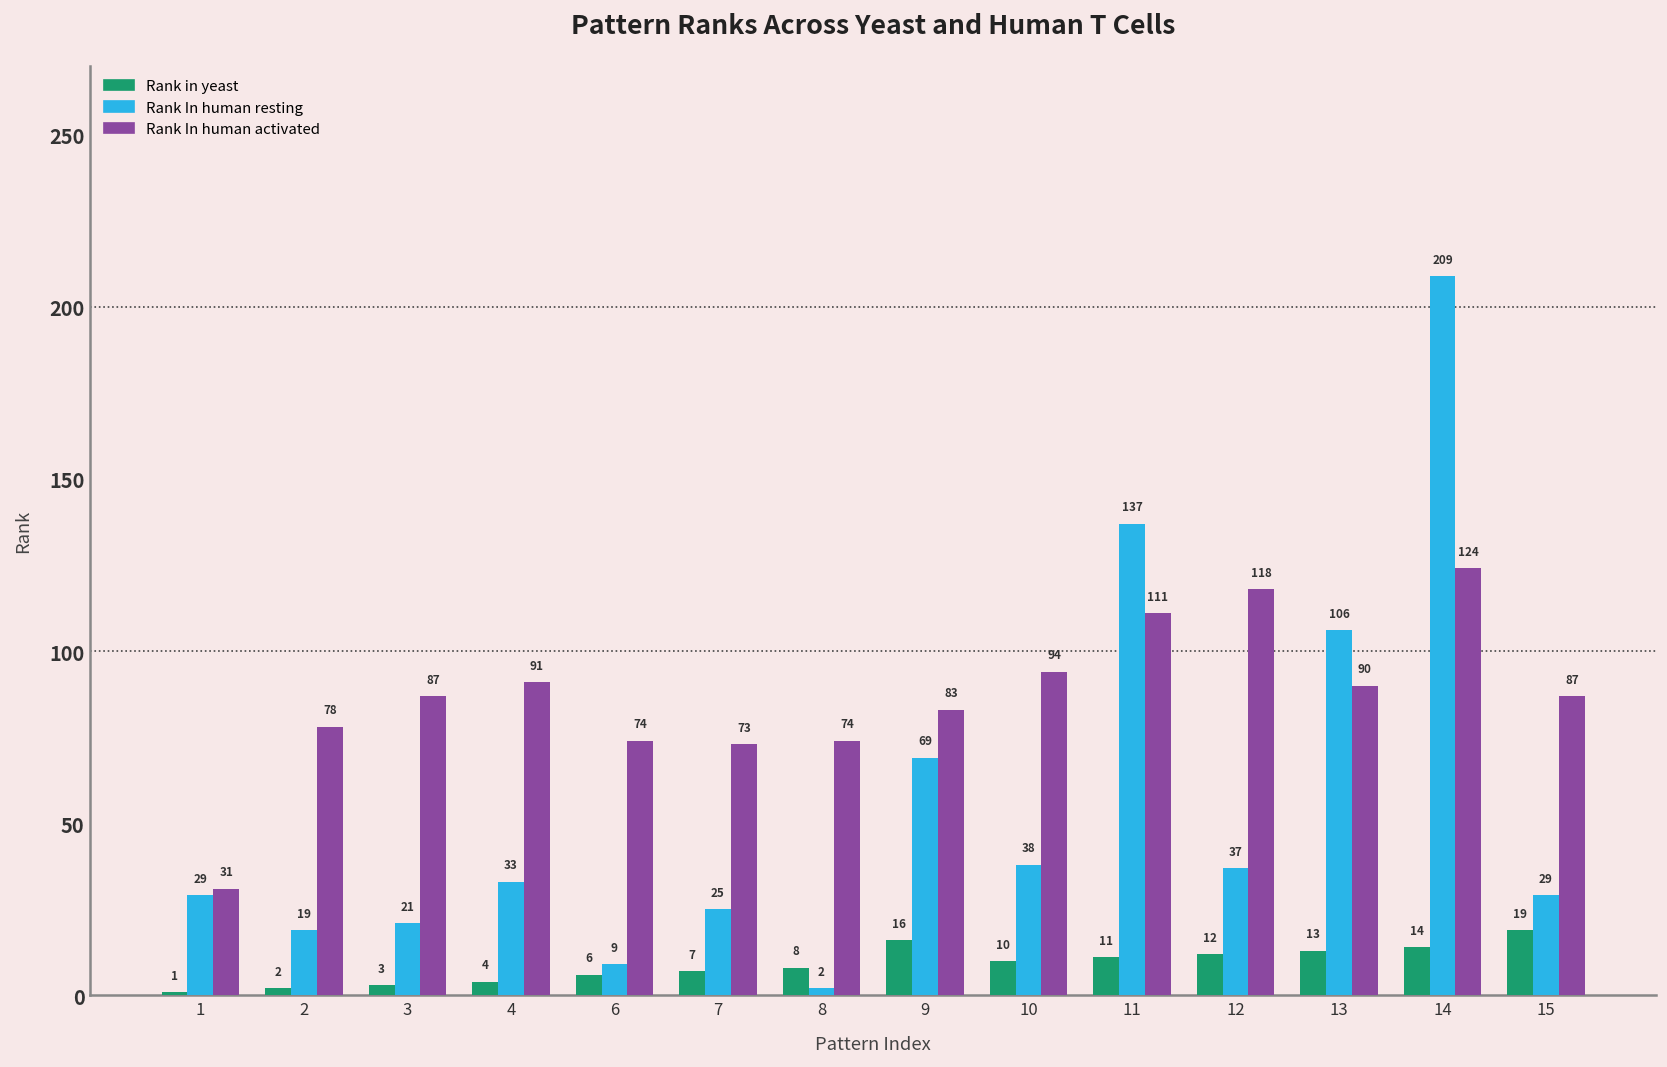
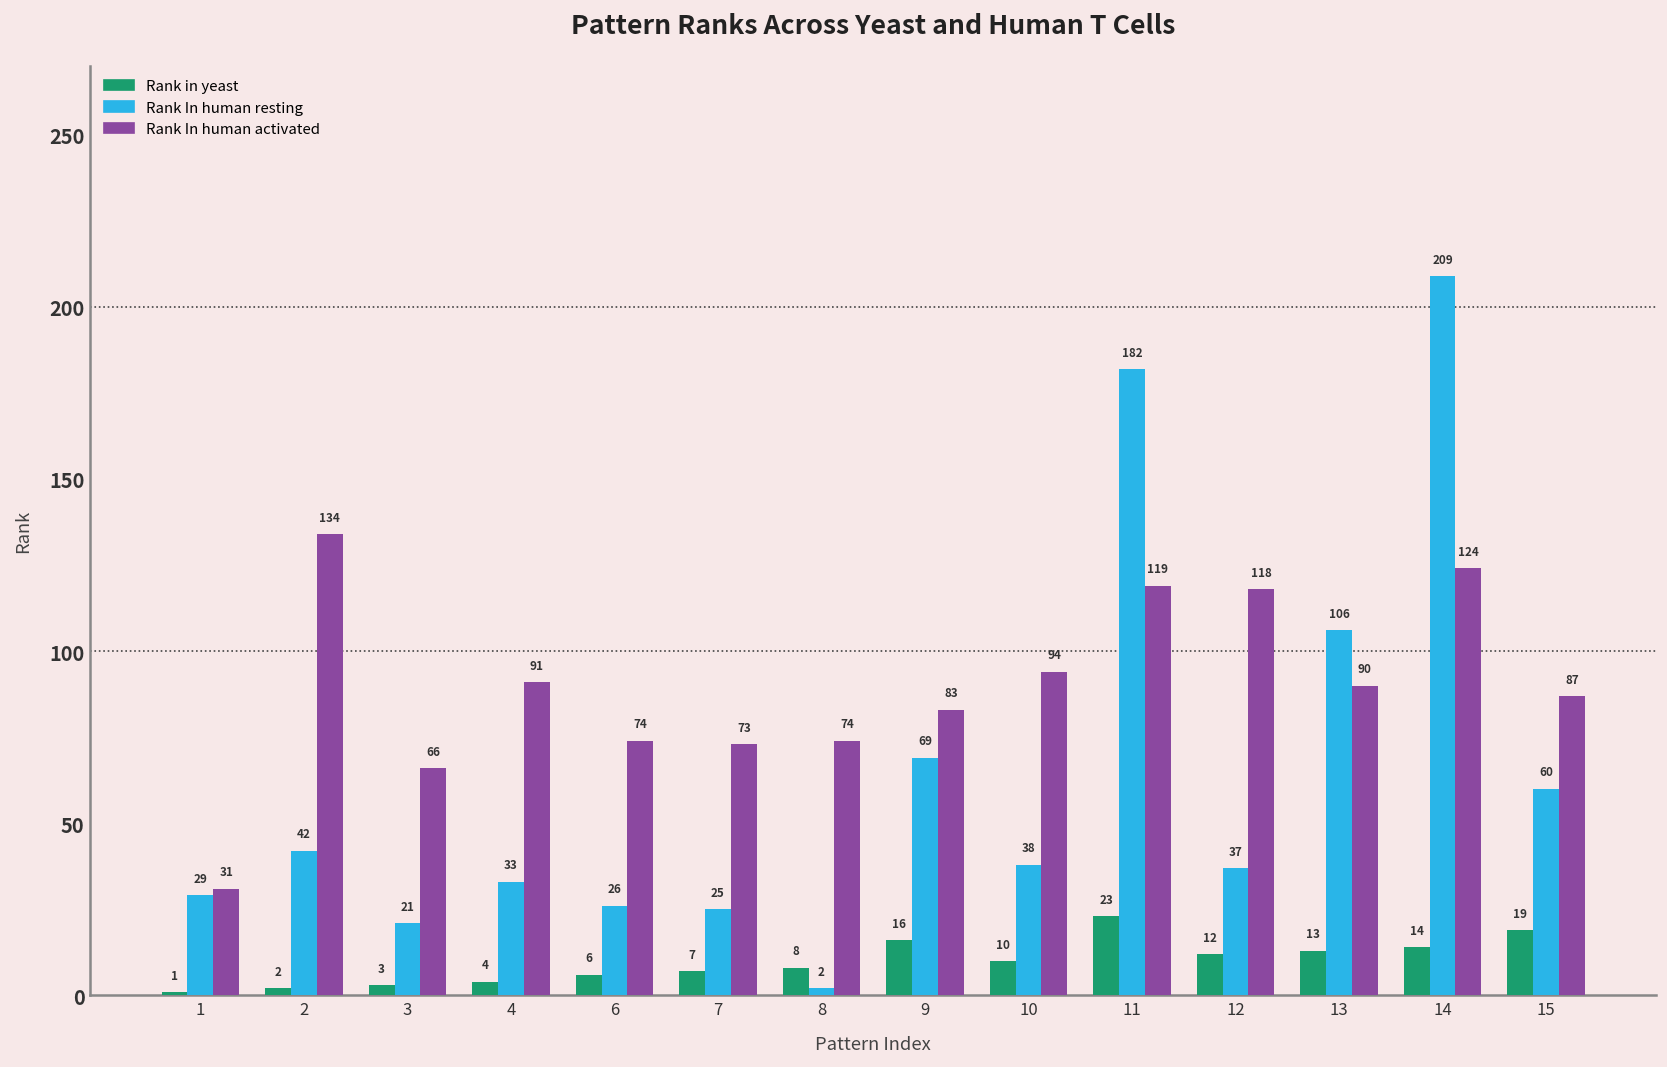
Rank In human resting, 2: 19 -> 42
Rank In human activated, 2: 78 -> 134
Rank In human activated, 3: 87 -> 66
Rank In human resting, 6: 9 -> 26
Rank in yeast, 11: 11 -> 23
Rank In human resting, 11: 137 -> 182
Rank In human activated, 11: 111 -> 119
Rank In human resting, 15: 29 -> 60
